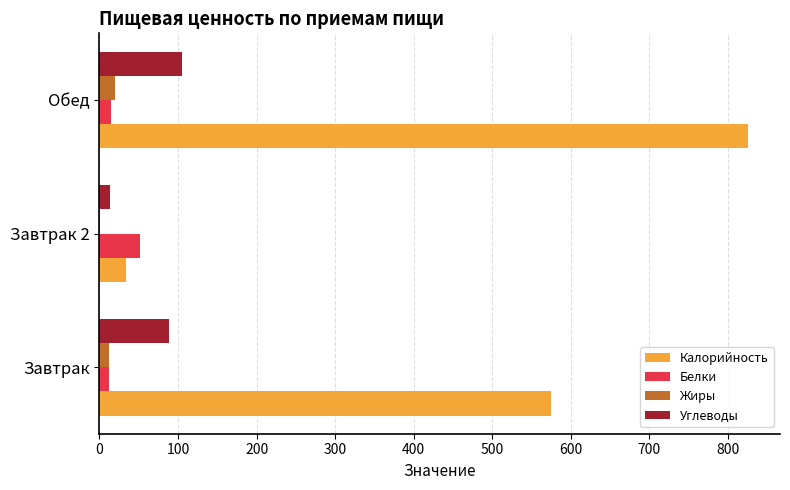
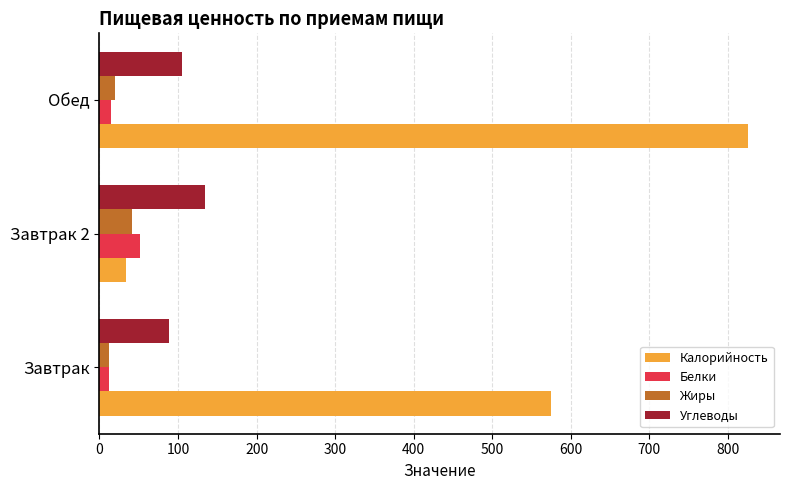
Углеводы, Завтрак 2: 10 -> 130
Жиры, Завтрак 2: 0 -> 40
